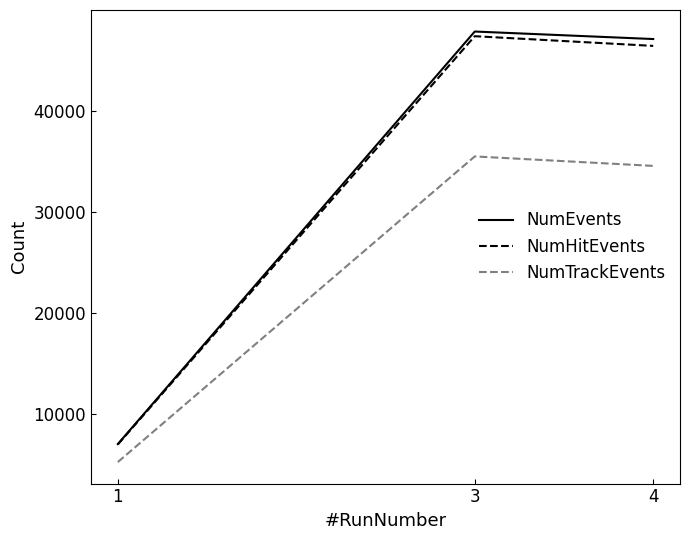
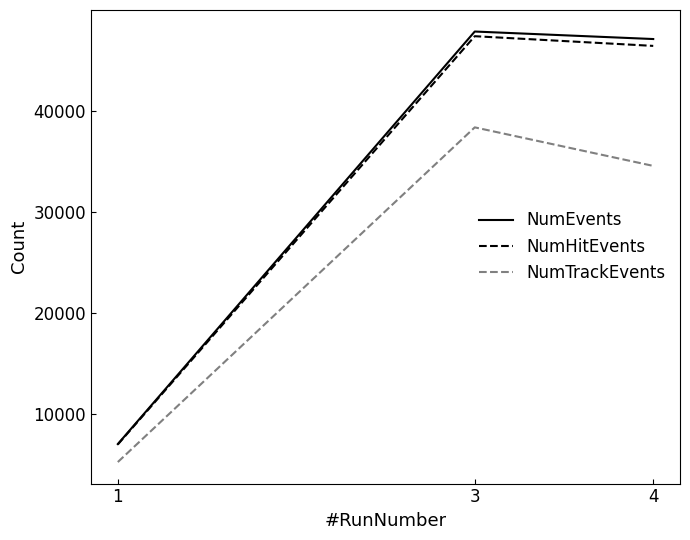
NumTrackEvents, 3: 35500 -> 38300
